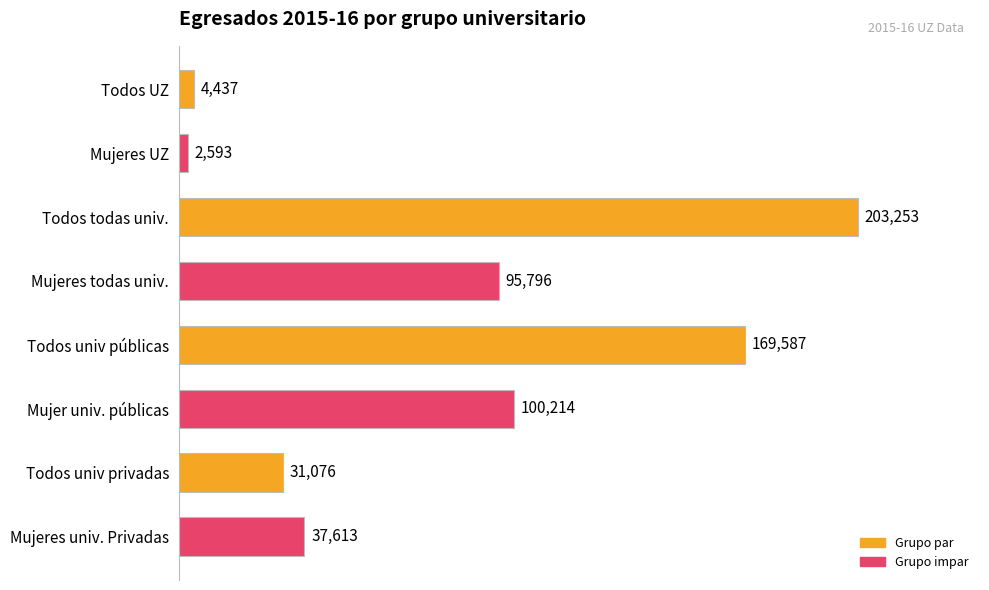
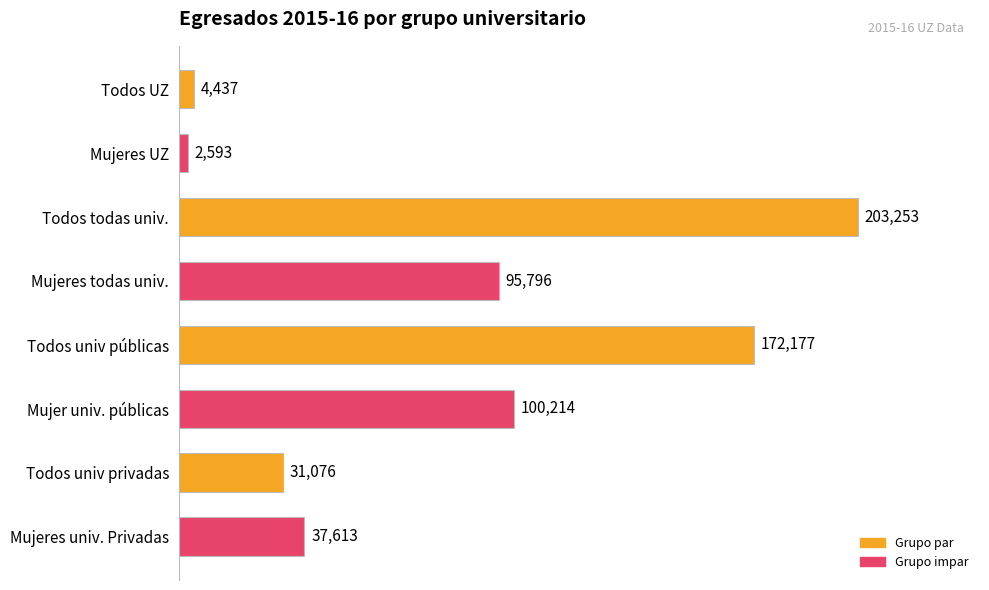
Todos univ públicas: 169,587 -> 172,177
